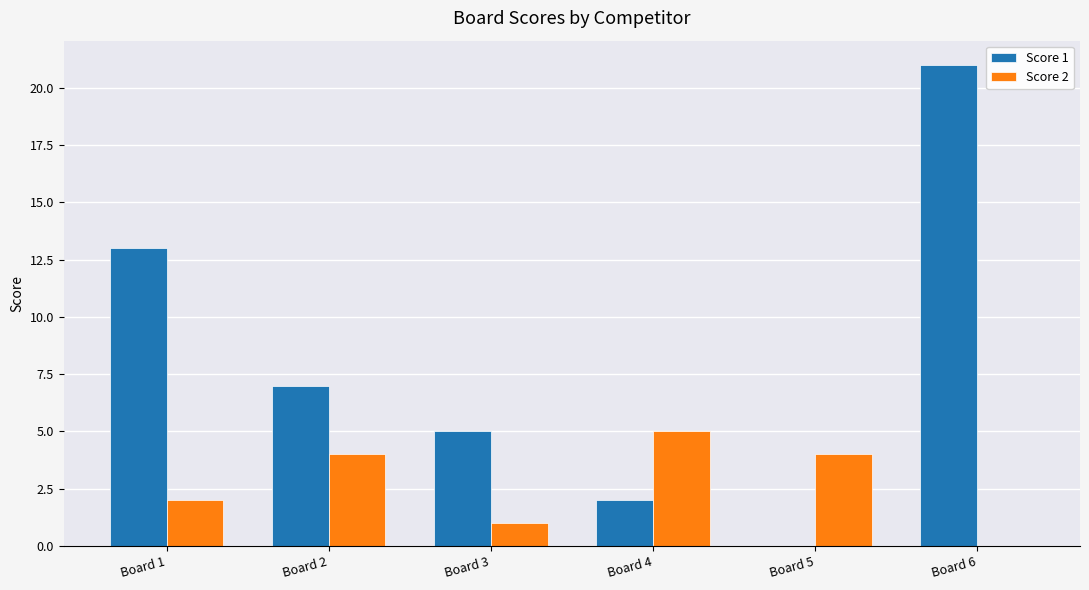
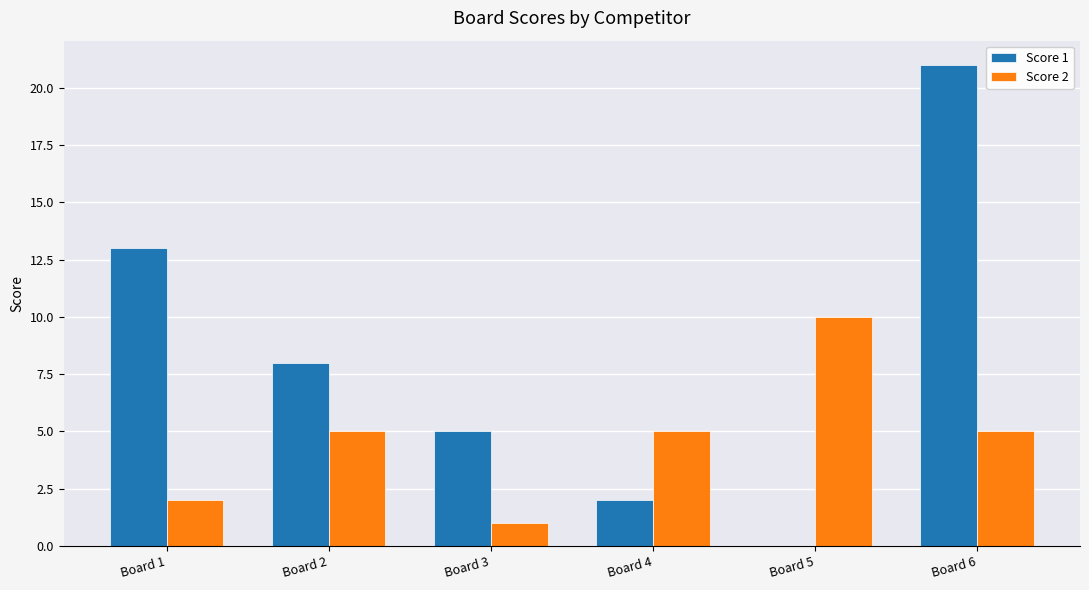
Score 1, Board 2: 7 -> 8
Score 2, Board 2: 4 -> 5
Score 2, Board 5: 4 -> 10
Score 2, Board 6: 0 -> 5
